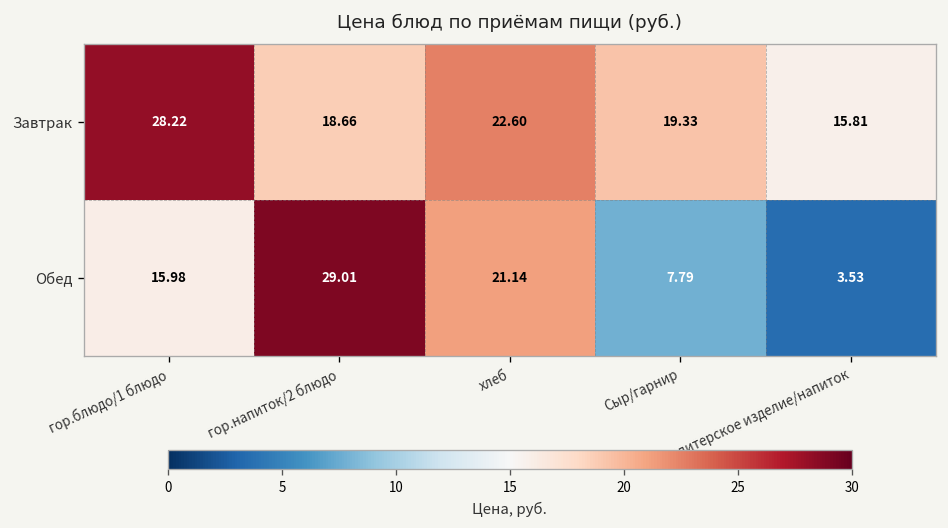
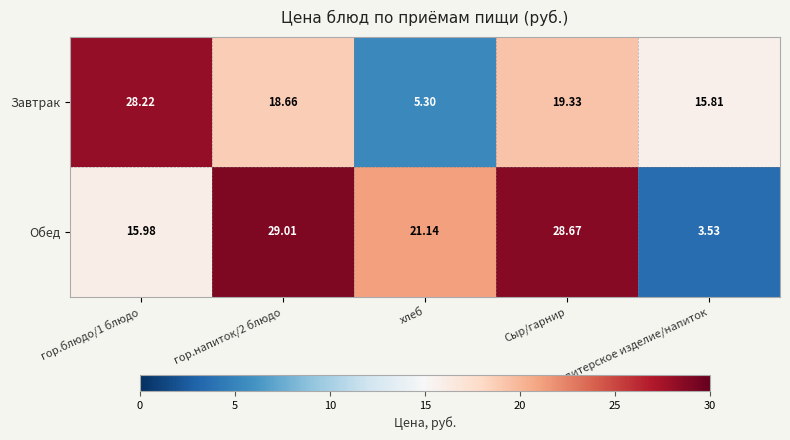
Завтрак, хлеб: 22.60 -> 5.30
Обед, Сыр/гарнир: 7.79 -> 28.67
